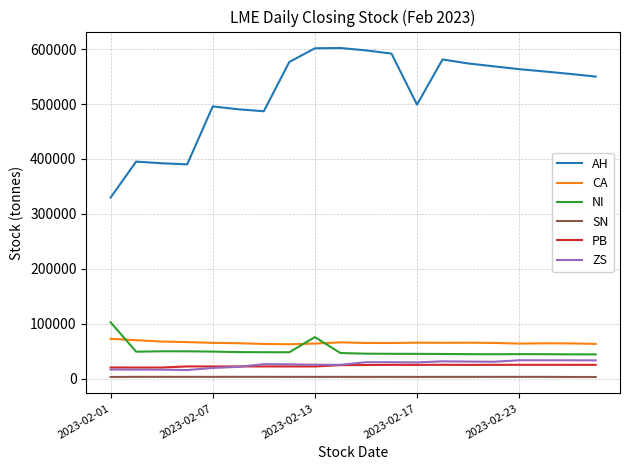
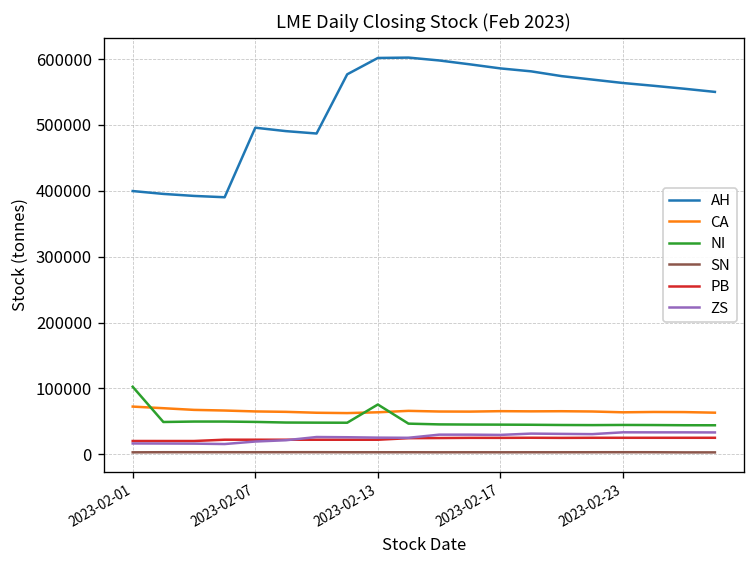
AH, 2023-02-01: 330000 -> 400000
AH, 2023-02-17: 500000 -> 590000
